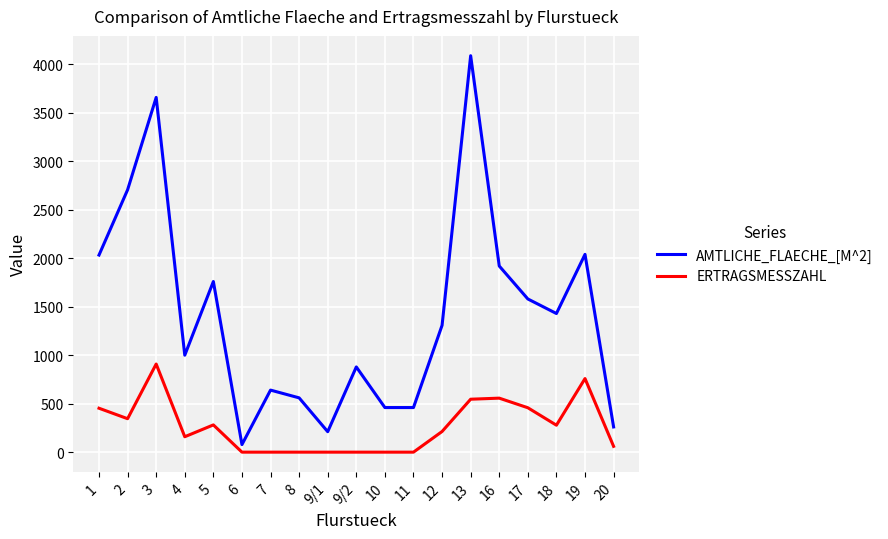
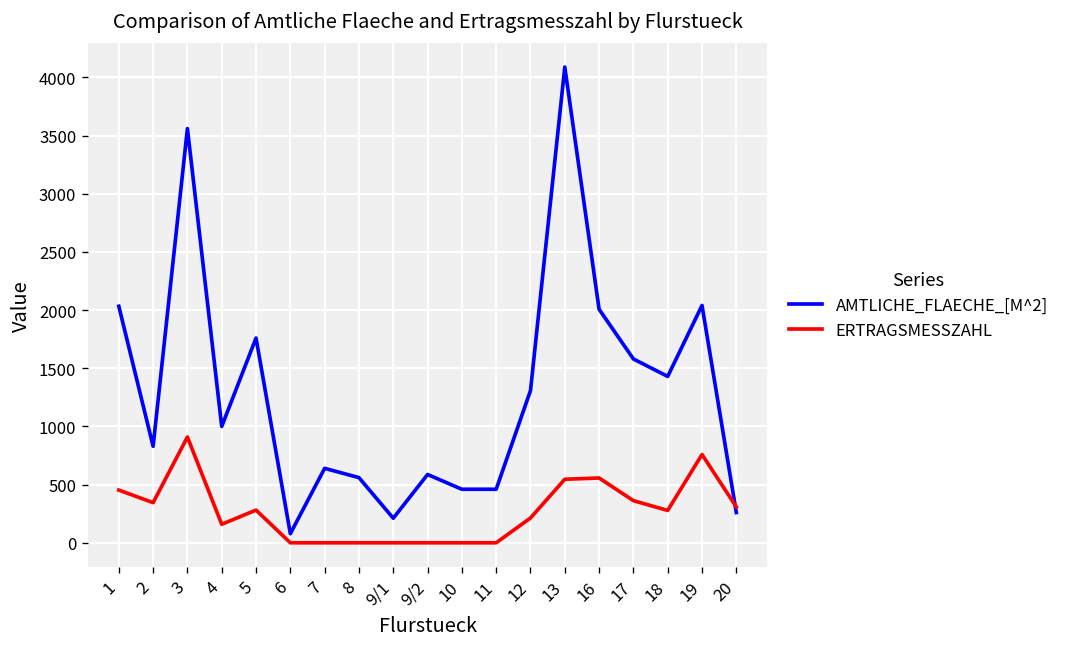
AMTLICHE_FLAECHE_[M^2], 2: 2700 -> 800
AMTLICHE_FLAECHE_[M^2], 3: 3700 -> 3600
AMTLICHE_FLAECHE_[M^2], 9/2: 900 -> 600
AMTLICHE_FLAECHE_[M^2], 16: 1900 -> 2000
ERTRAGSMESSZAHL, 17: 500 -> 400
ERTRAGSMESSZAHL, 20: 100 -> 300
